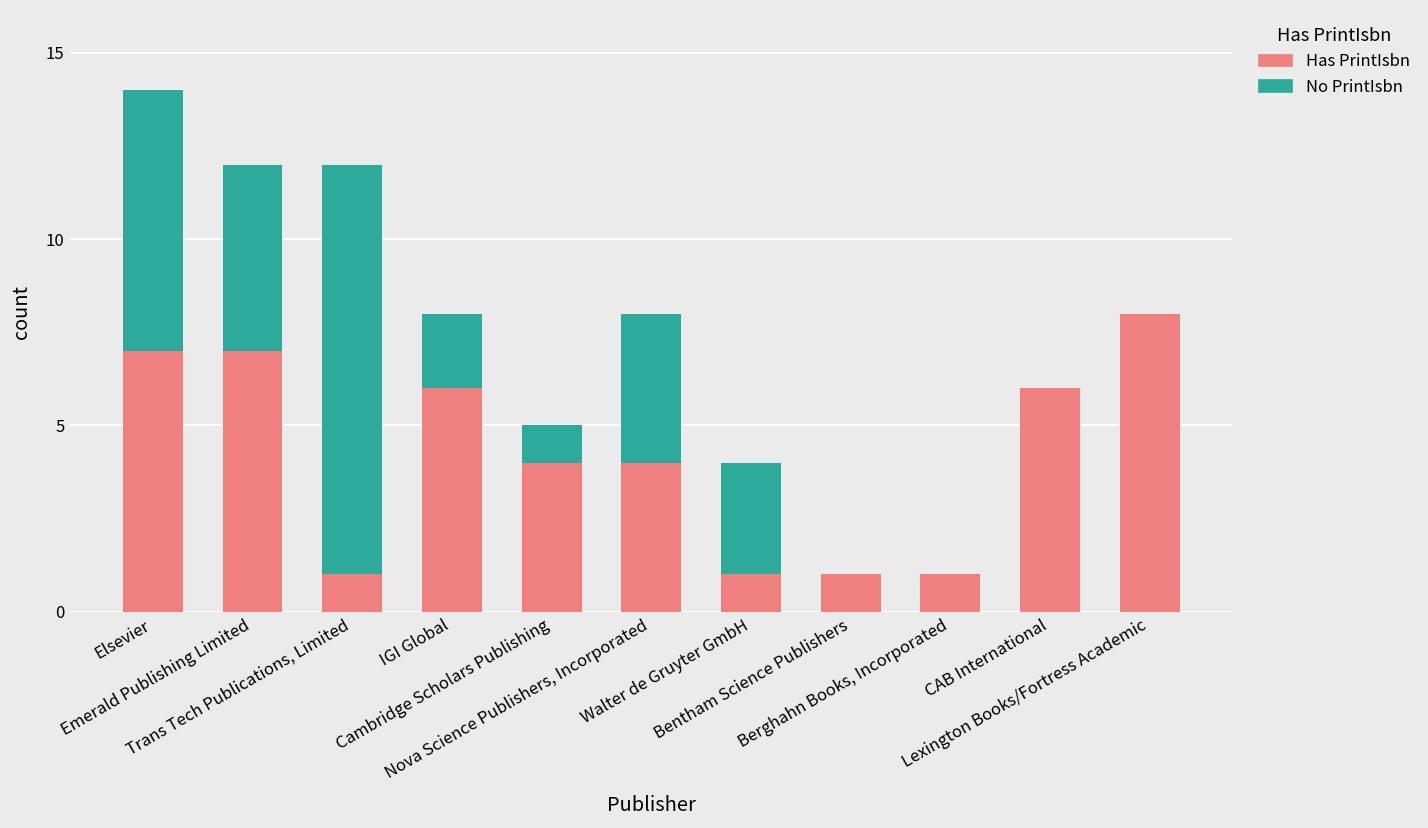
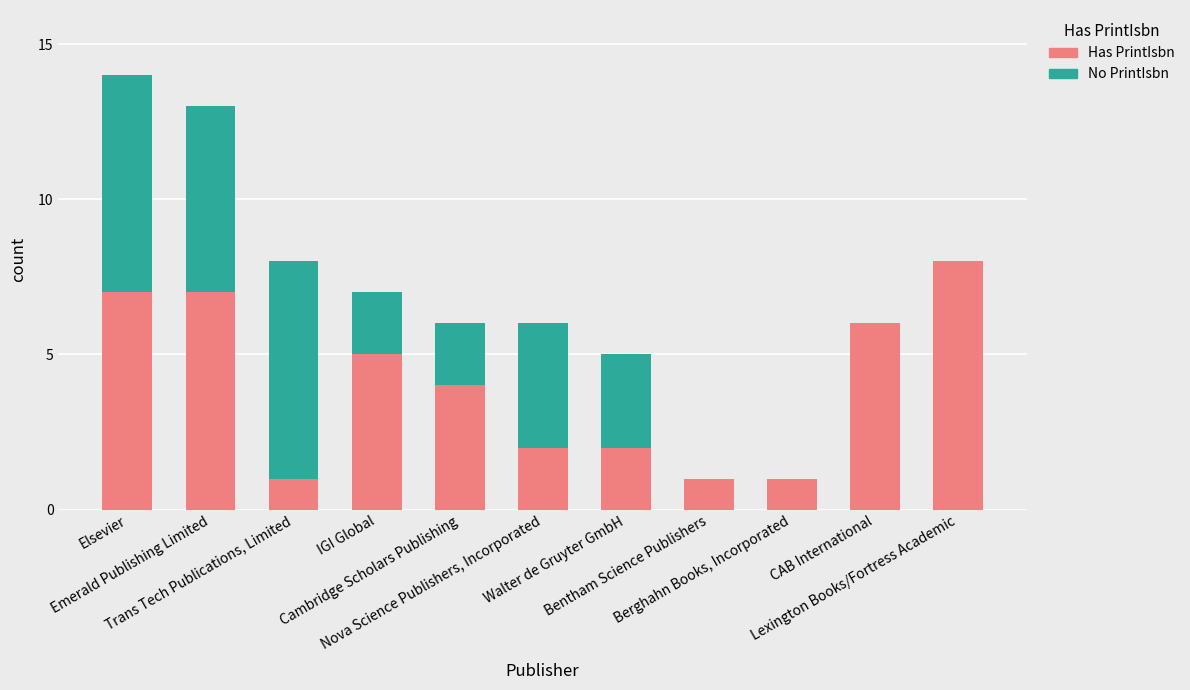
No PrintIsbn, Emerald Publishing Limited: 5 -> 6
No PrintIsbn, Trans Tech Publications, Limited: 11 -> 7
Has PrintIsbn, IGI Global: 6 -> 5
No PrintIsbn, Cambridge Scholars Publishing: 1 -> 2
Has PrintIsbn, Nova Science Publishers, Incorporated: 4 -> 2
Has PrintIsbn, Walter de Gruyter GmbH: 1 -> 2
